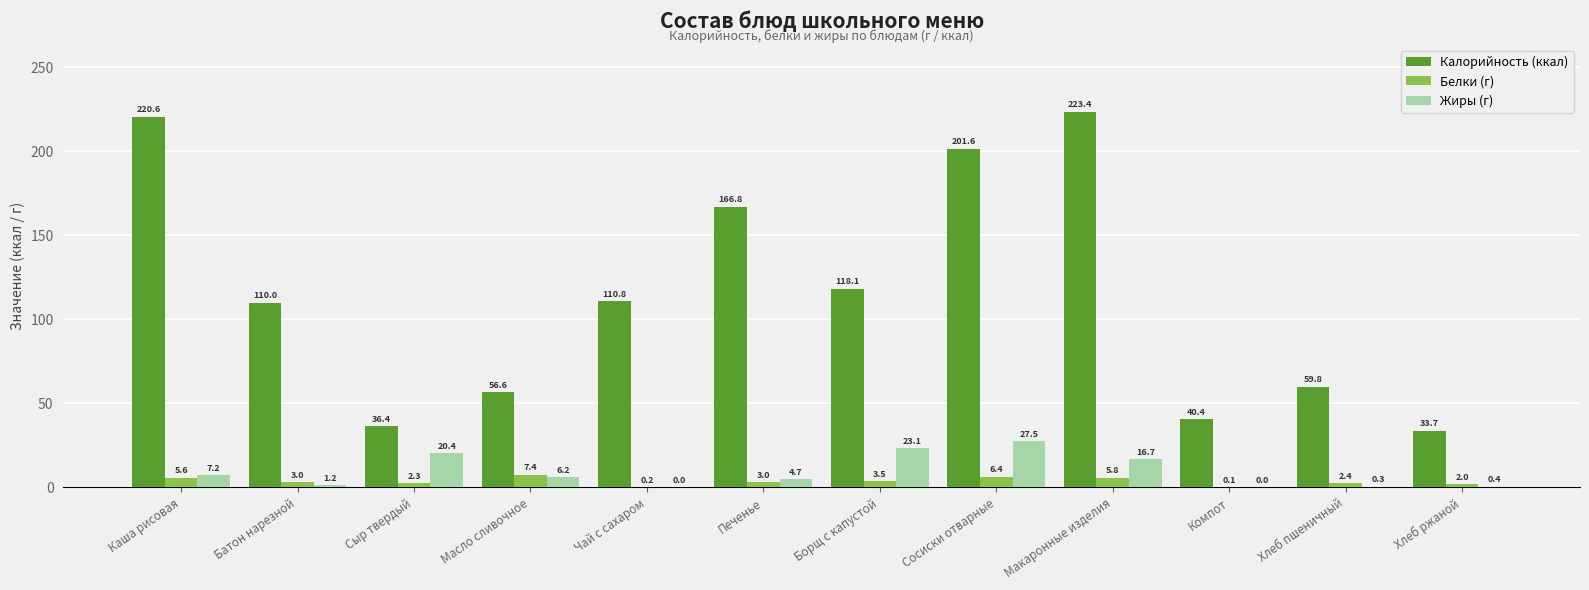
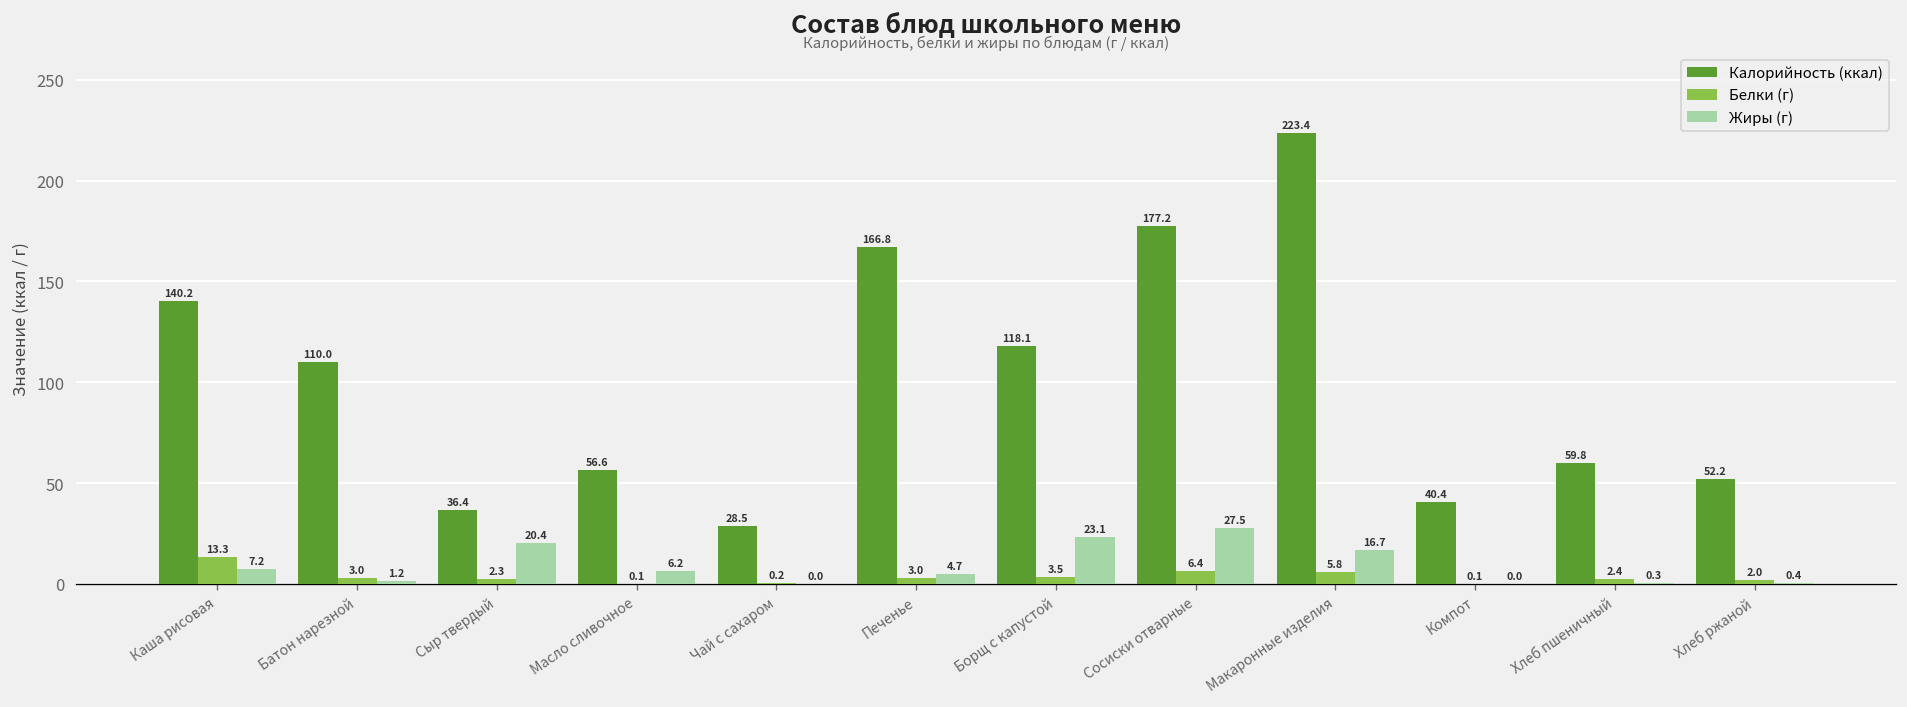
Калорийность (ккал), Каша рисовая: 220.6 -> 140.2
Белки (г), Каша рисовая: 5.6 -> 13.3
Белки (г), Масло сливочное: 7.4 -> 0.1
Калорийность (ккал), Чай с сахаром: 110.8 -> 28.5
Калорийность (ккал), Сосиски отварные: 201.6 -> 177.2
Калорийность (ккал), Хлеб ржаной: 33.7 -> 52.2
